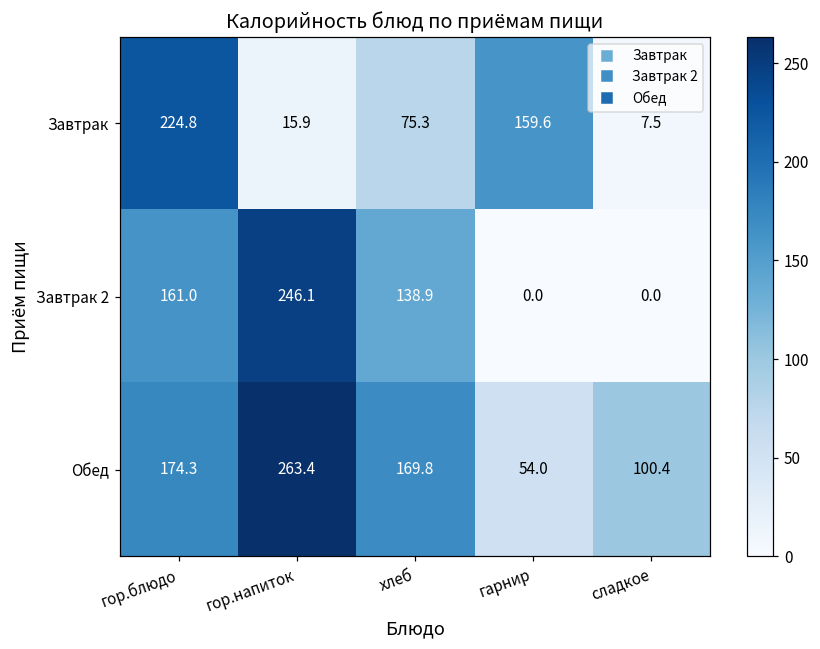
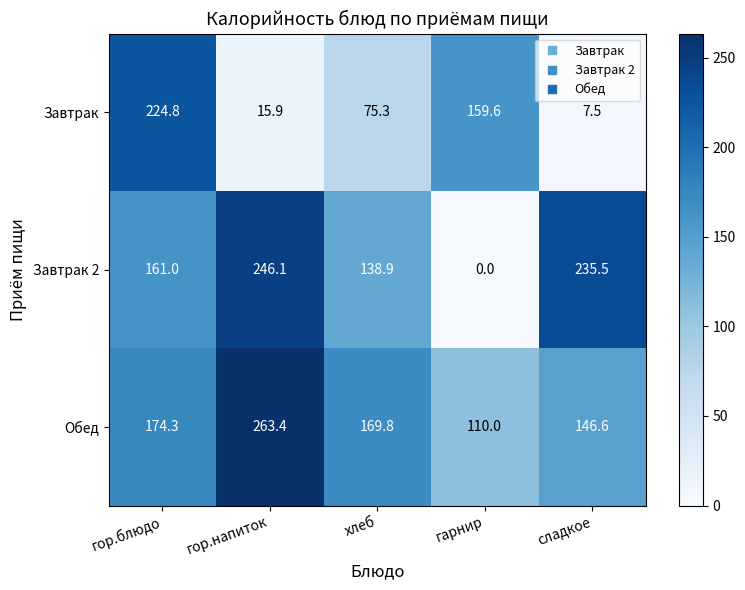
Завтрак 2, сладкое: 0.0 -> 235.5
Обед, гарнир: 54.0 -> 110.0
Обед, сладкое: 100.4 -> 146.6
